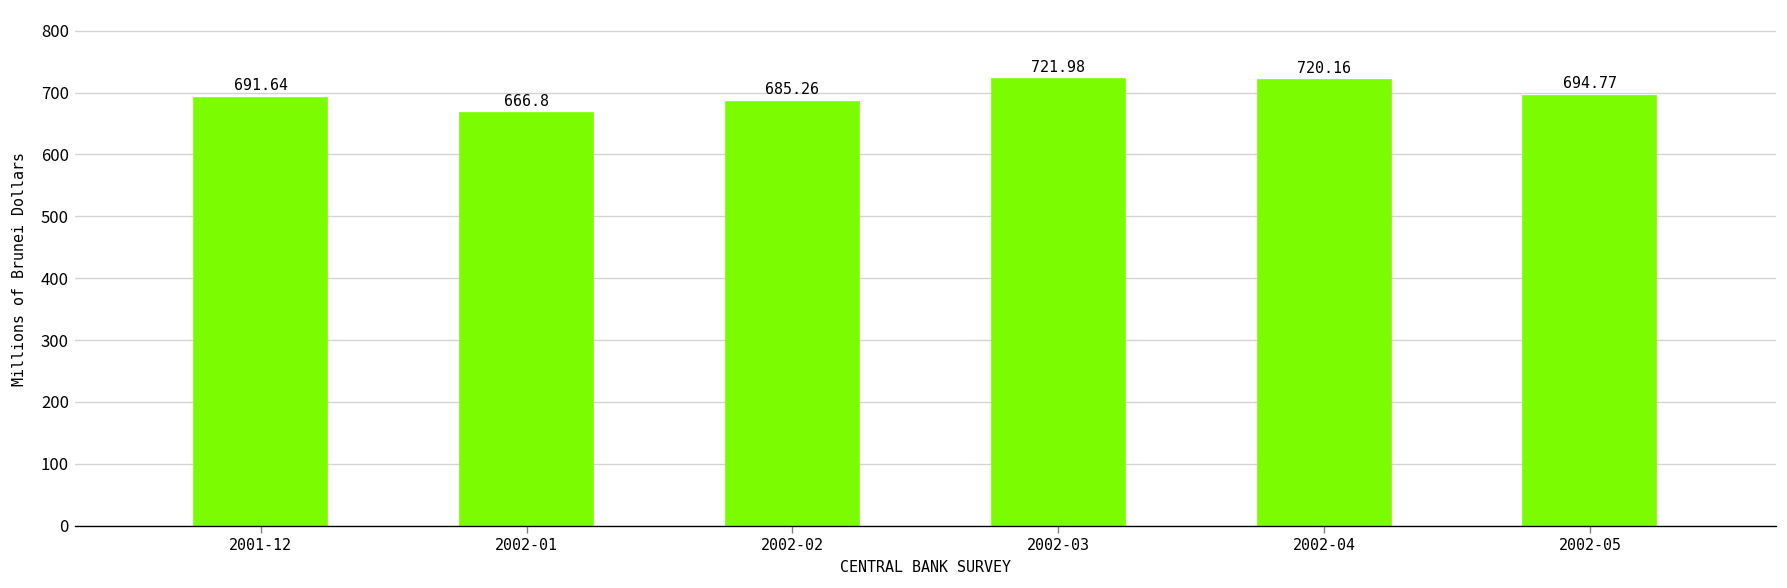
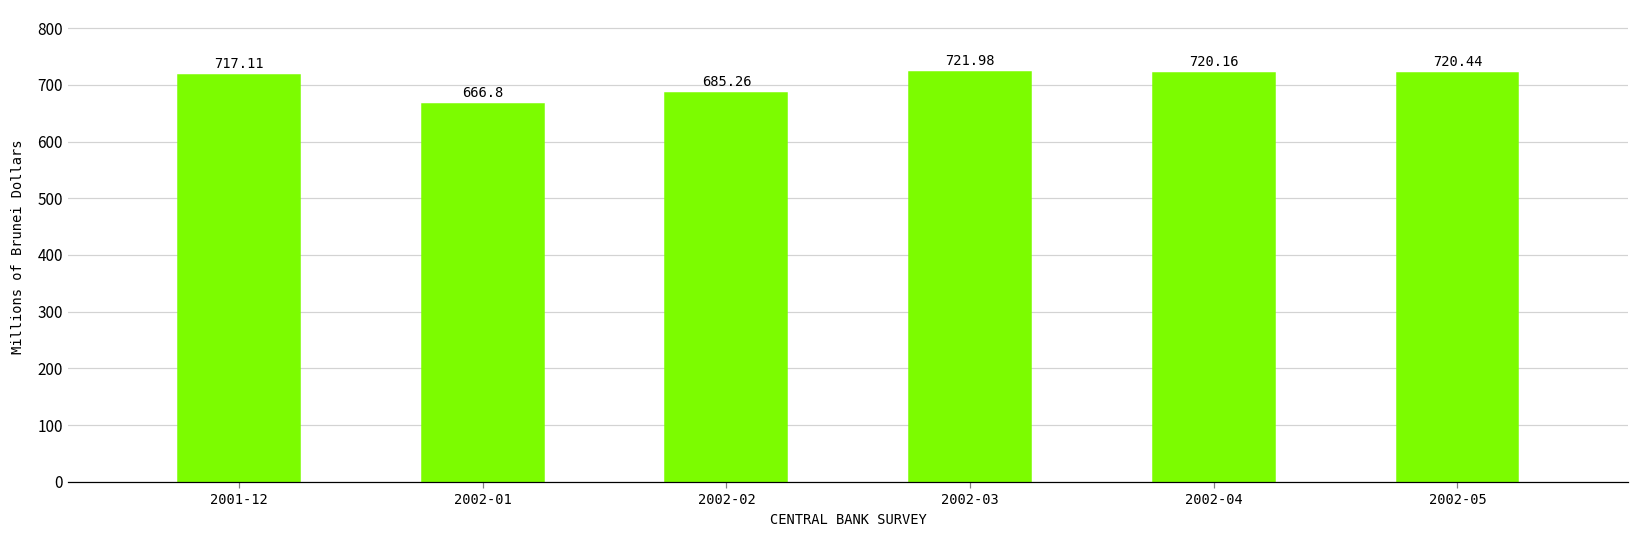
2001-12: 691.64 -> 717.11
2002-05: 694.77 -> 720.44
